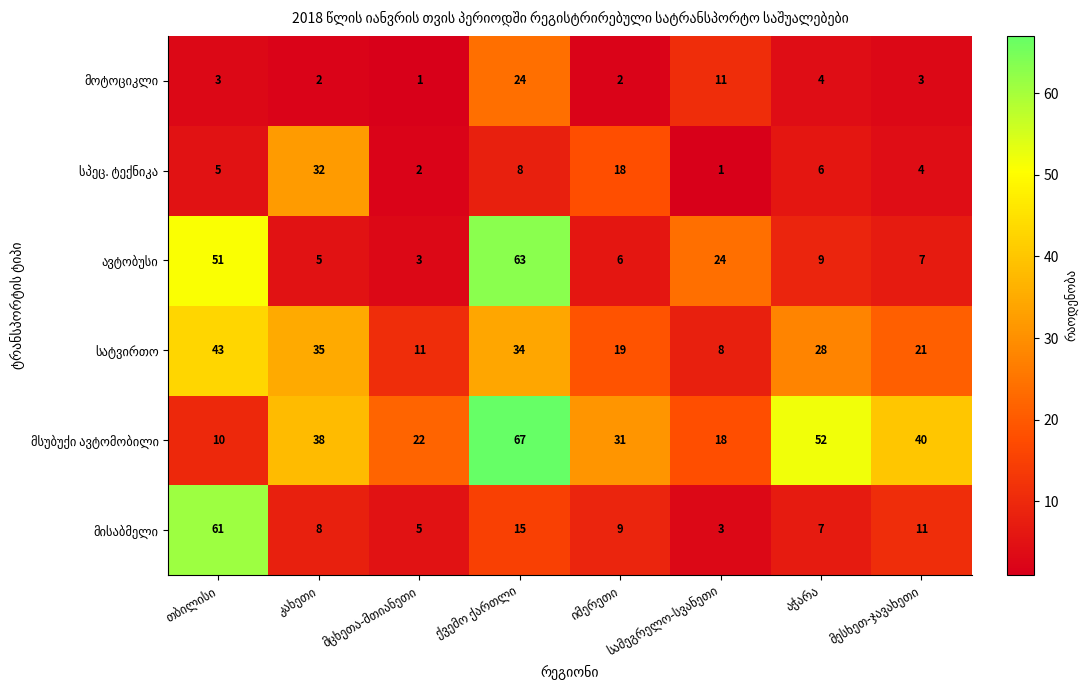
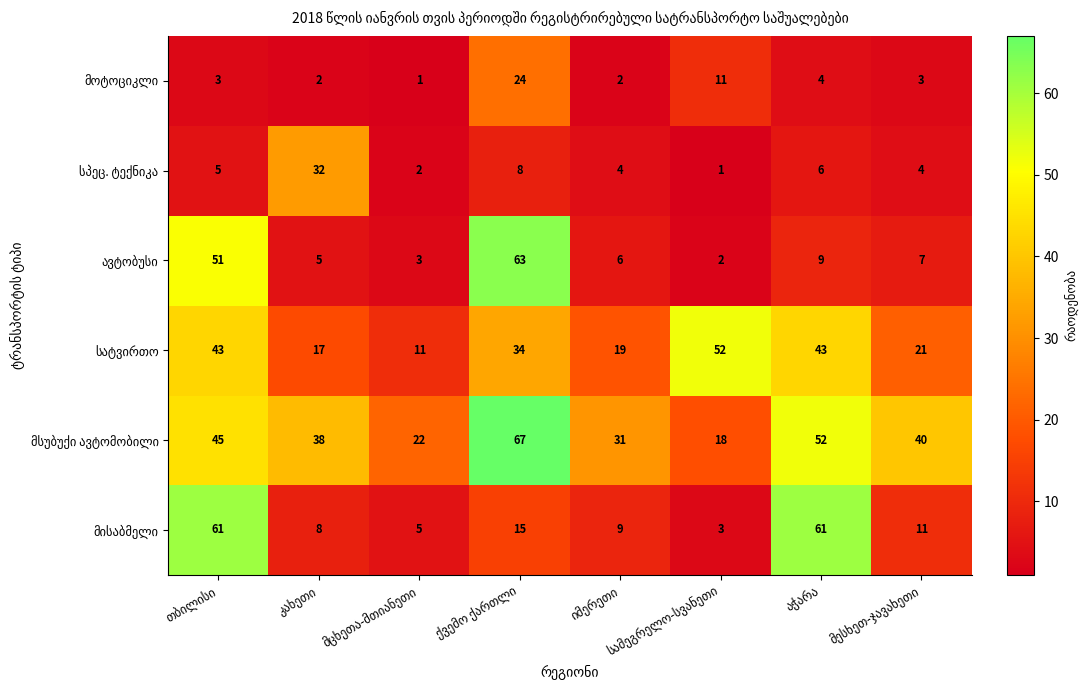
სპეც. ტექნიკა, იმერეთი: 18 -> 4
ავტობუსი, სამეგრელო-სვანეთი: 24 -> 2
სატვირთო, კახეთი: 35 -> 17
სატვირთო, სამეგრელო-სვანეთი: 8 -> 52
სატვირთო, აჭარა: 28 -> 43
მსუბუქი ავტომობილი, თბილისი: 10 -> 45
მისაბმელი, აჭარა: 7 -> 61
